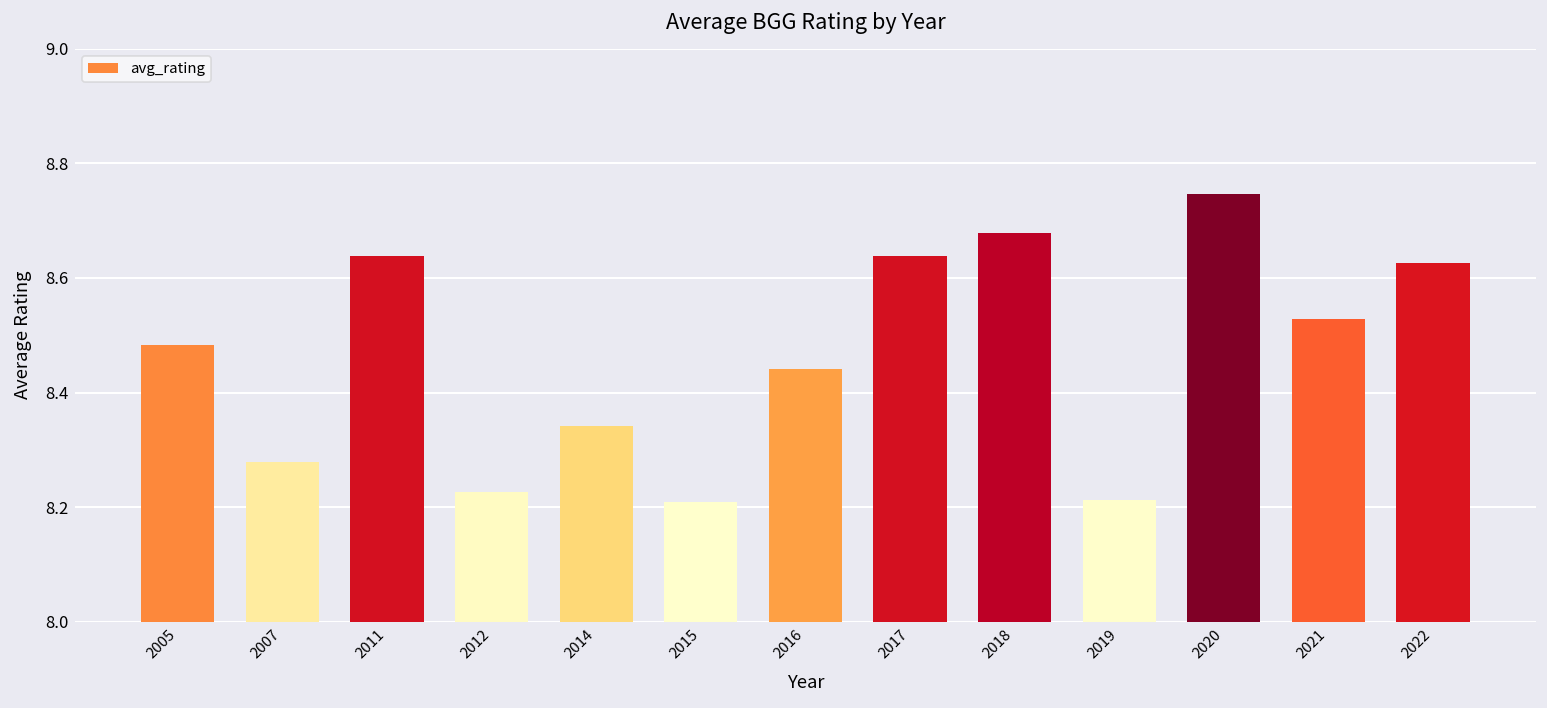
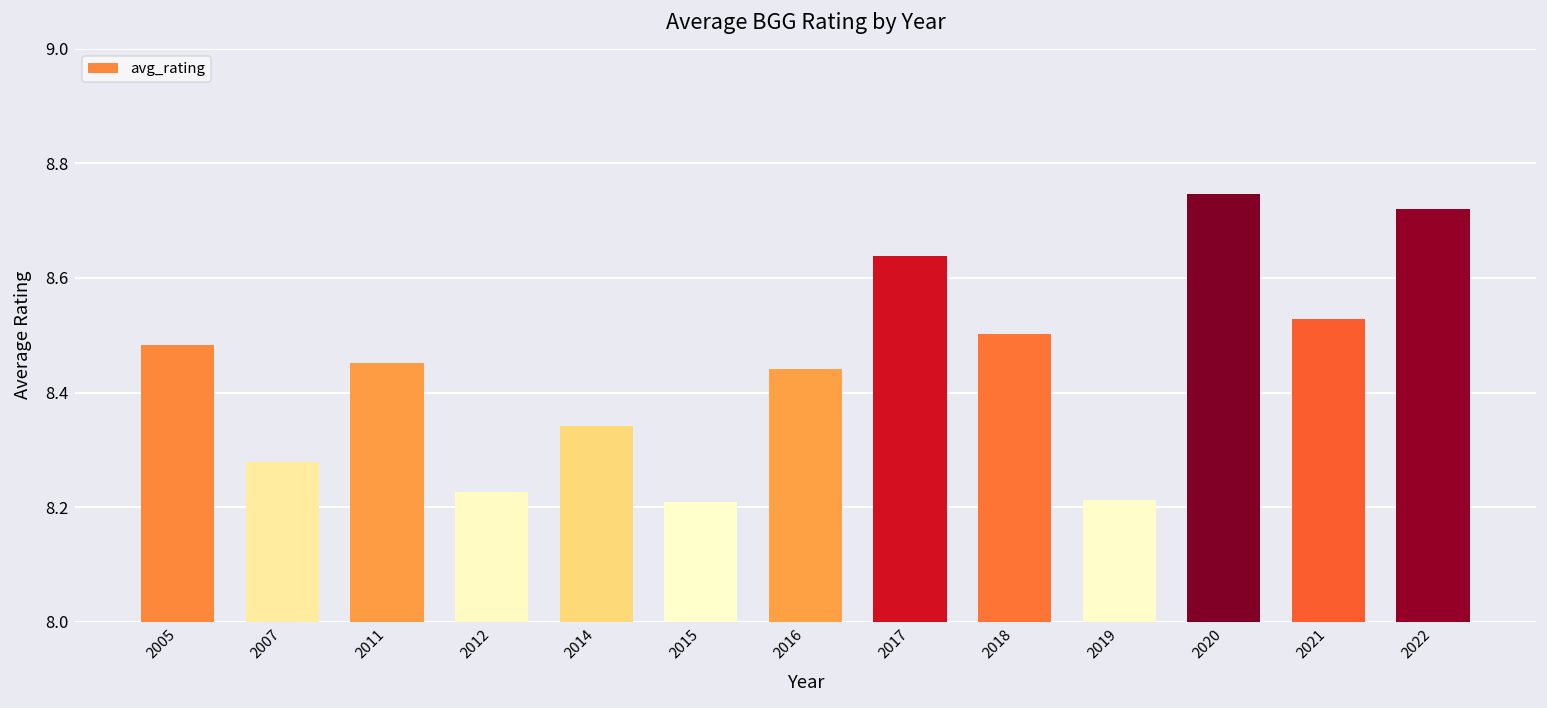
2011: 8.64 -> 8.45
2018: 8.68 -> 8.50
2022: 8.63 -> 8.72
